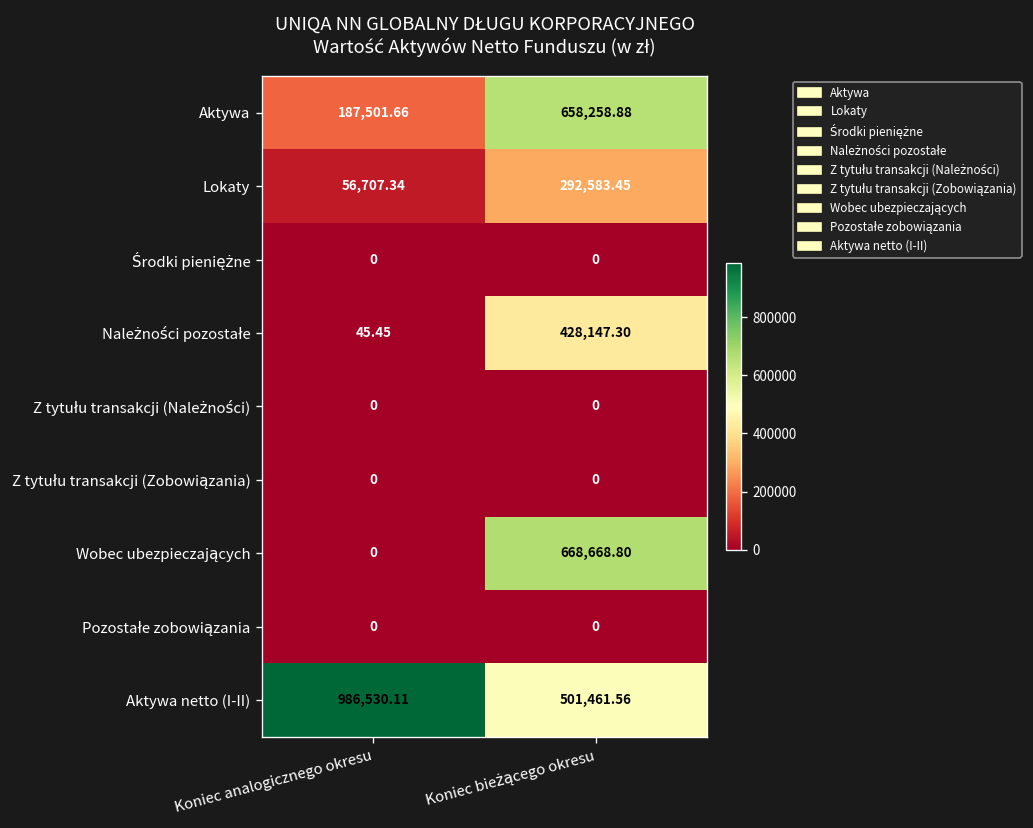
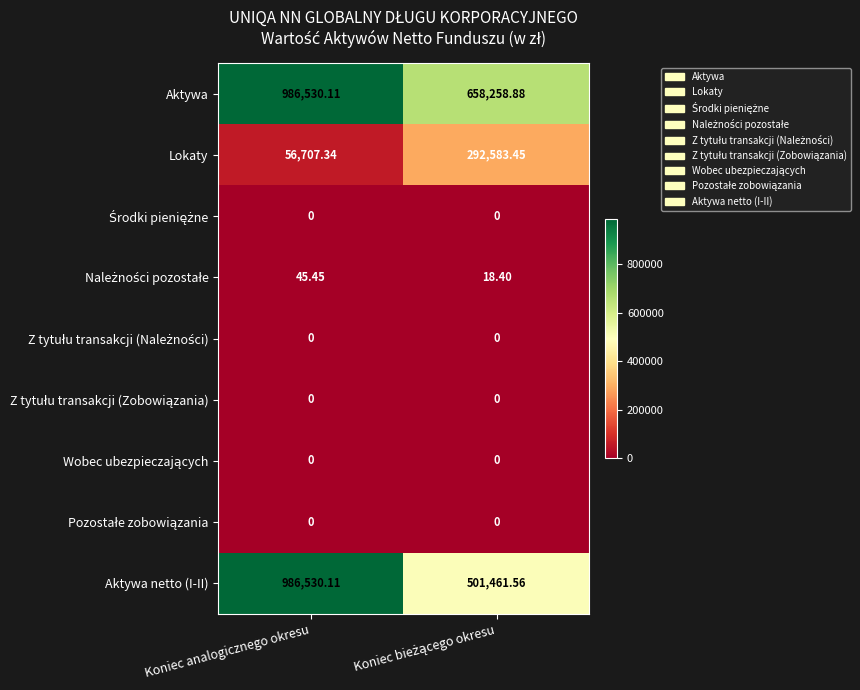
Aktywa, Koniec analogicznego okresu: 187,501.66 -> 986,530.11
Należności pozostałe, Koniec bieżącego okresu: 428,147.30 -> 18.40
Wobec ubezpieczających, Koniec bieżącego okresu: 668,668.80 -> 0
